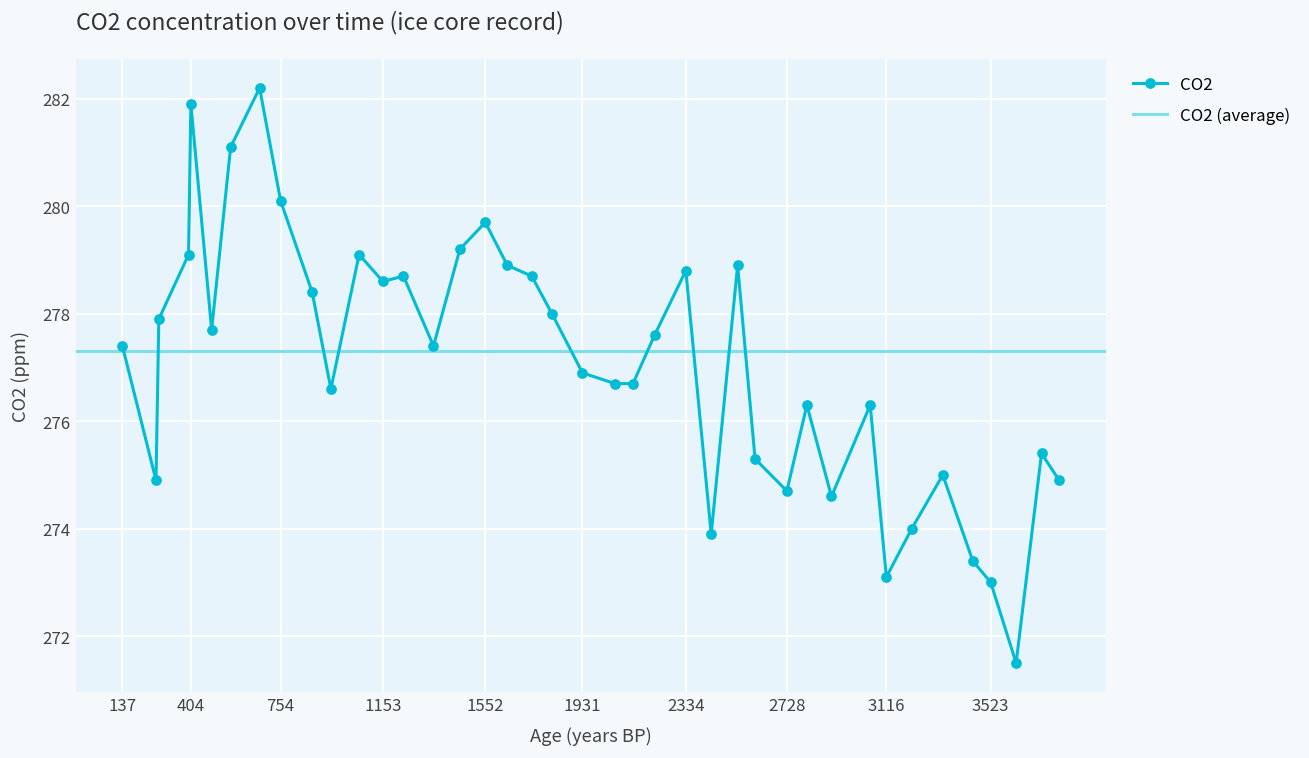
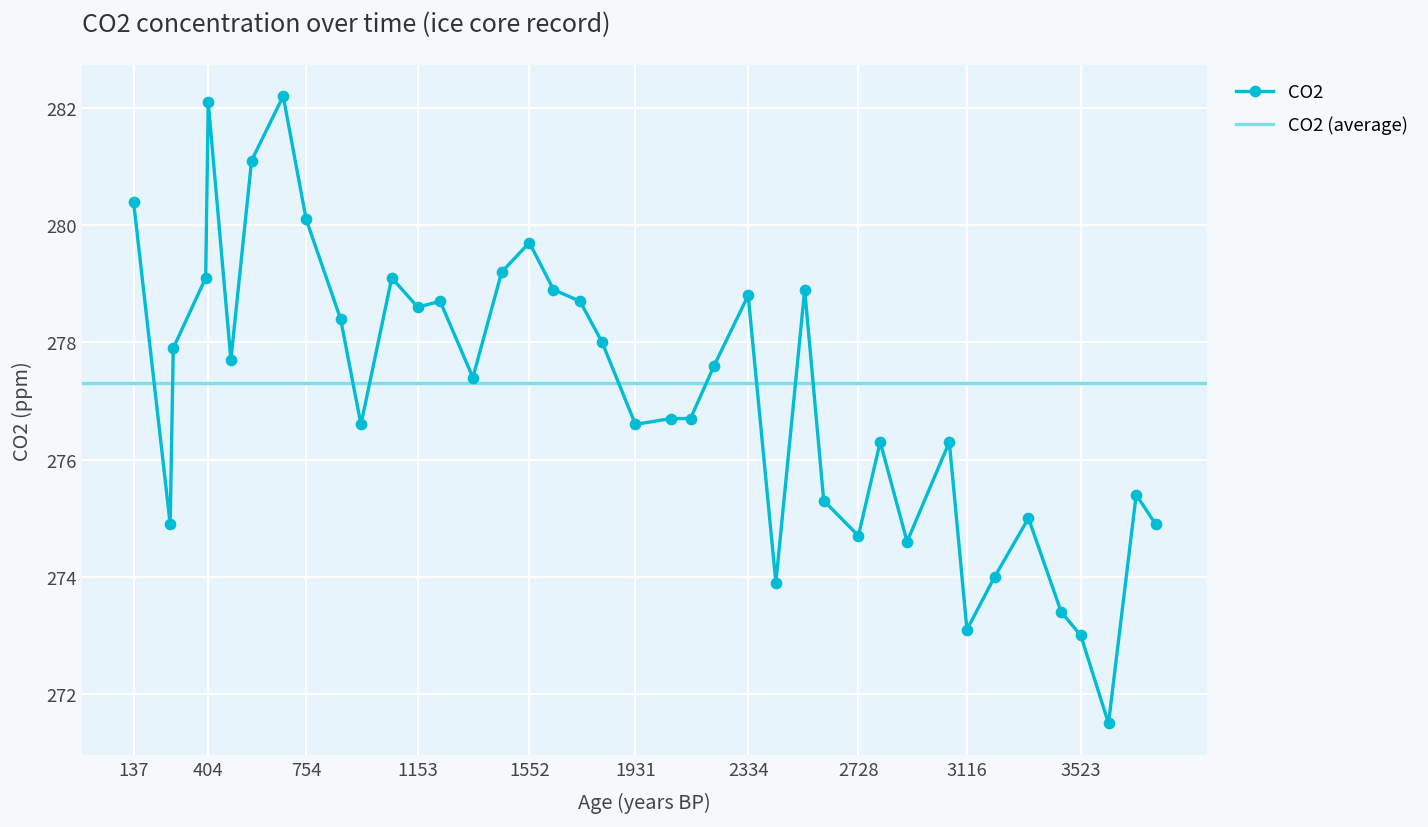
137: 277.4 -> 280.4
404: 281.9 -> 282.1
1931: 276.9 -> 276.6
